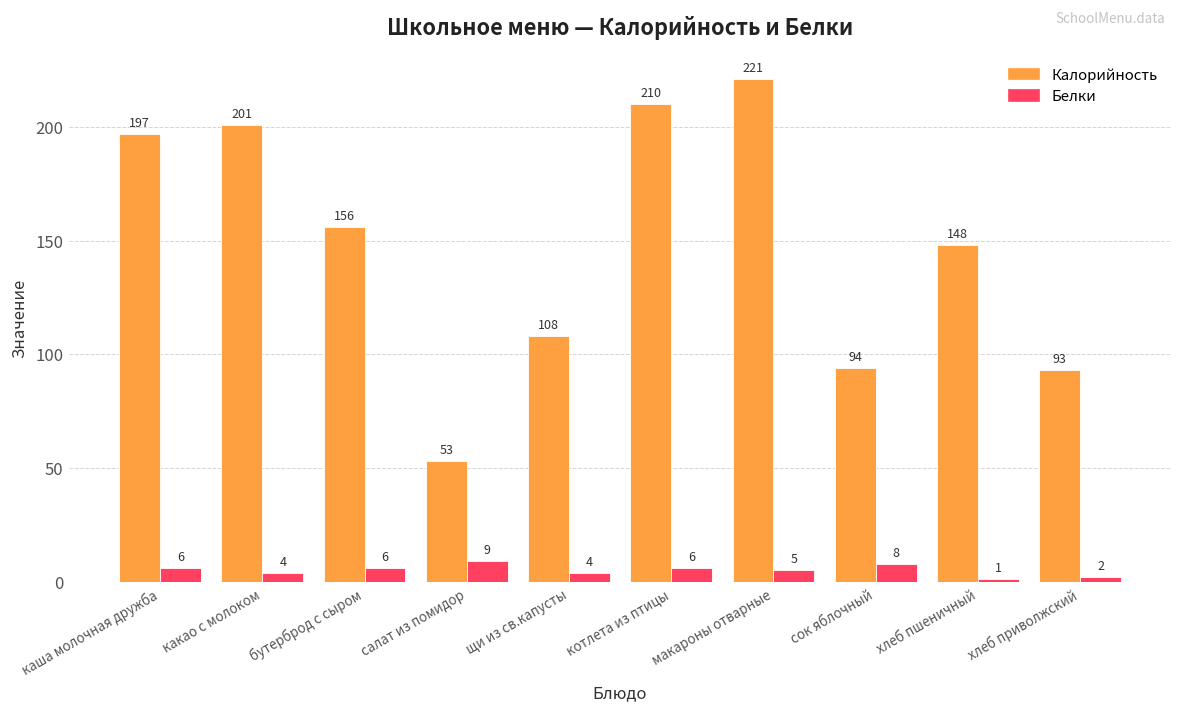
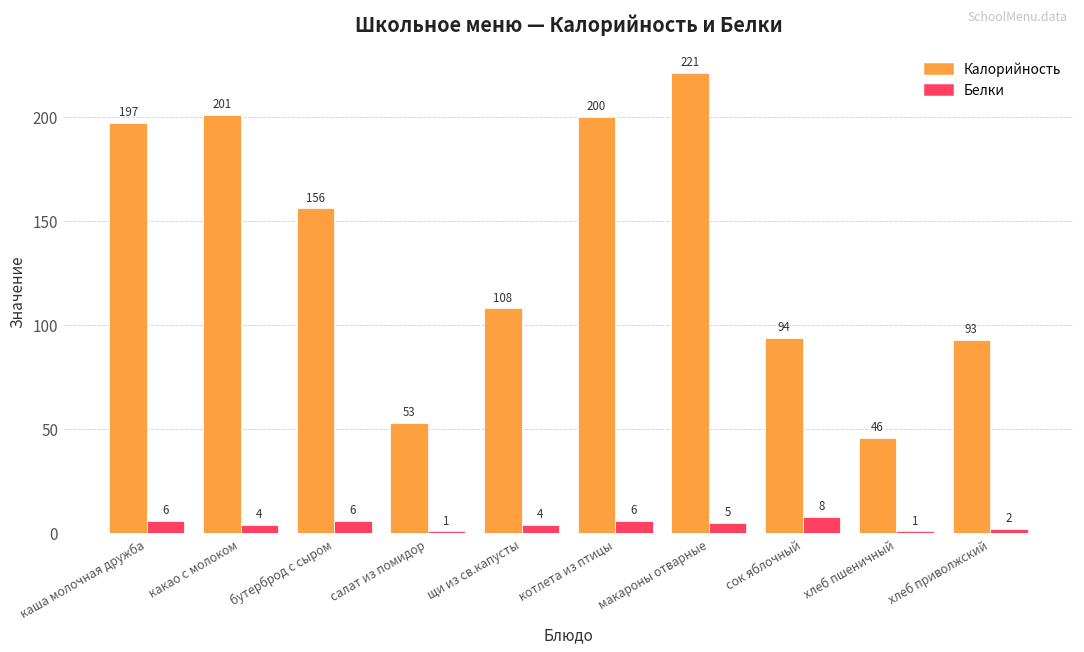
Белки, салат из помидор: 9 -> 1
Калорийность, котлета из птицы: 210 -> 200
Калорийность, хлеб пшеничный: 148 -> 46
